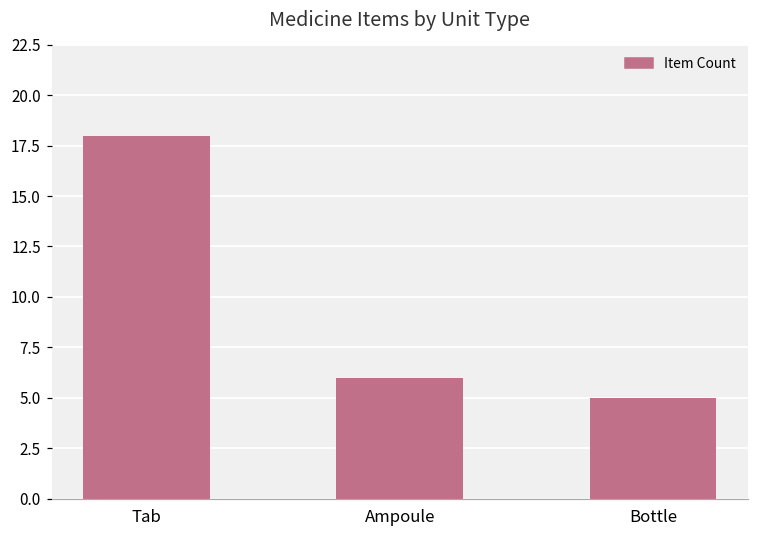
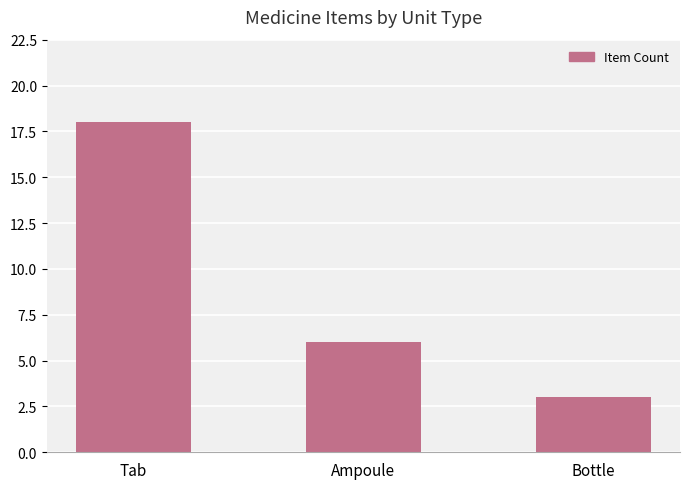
Bottle: 5 -> 3
